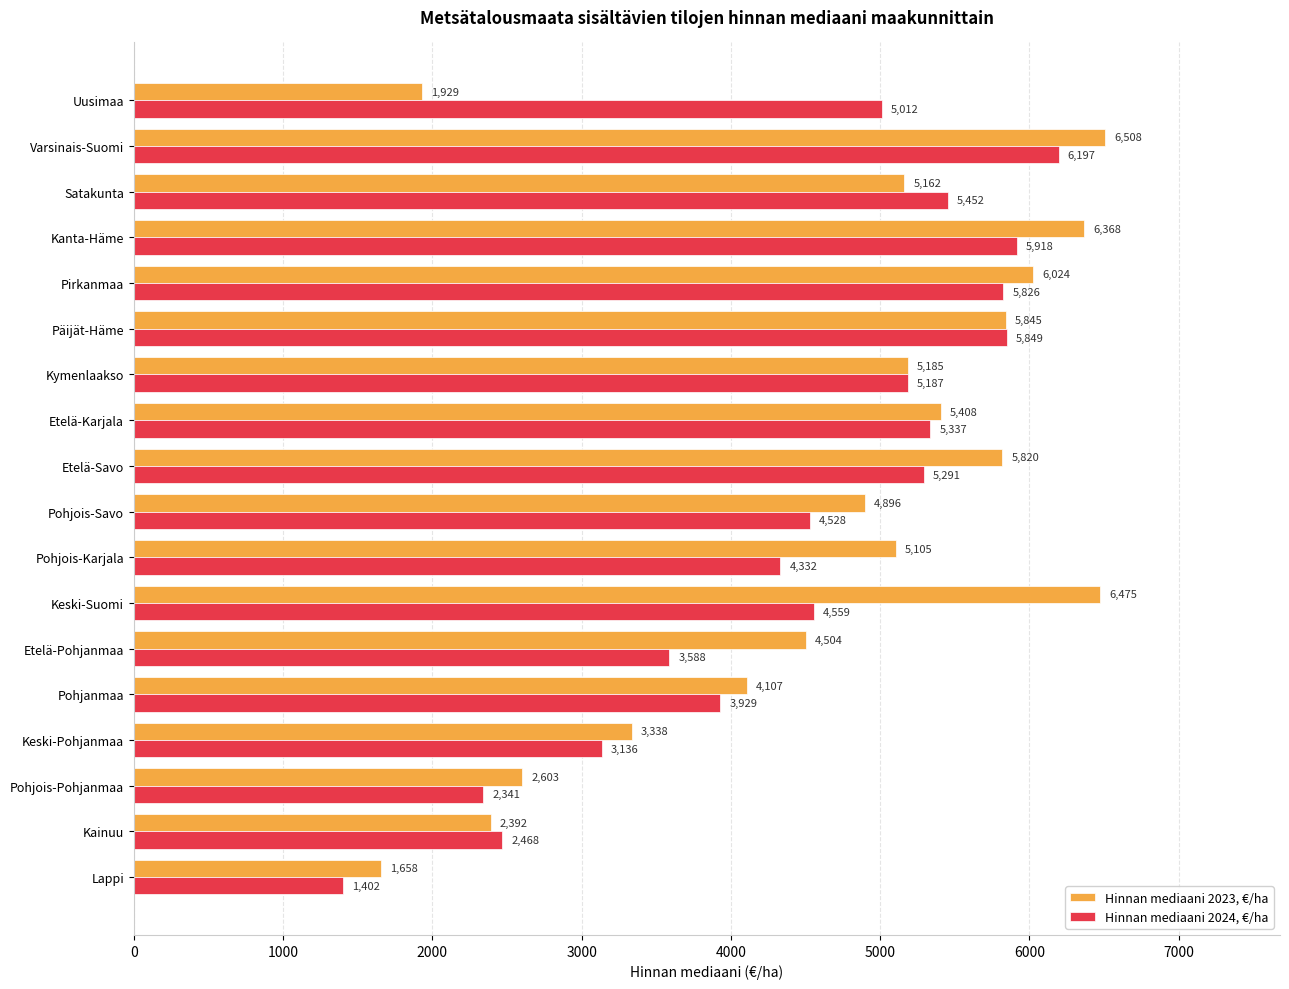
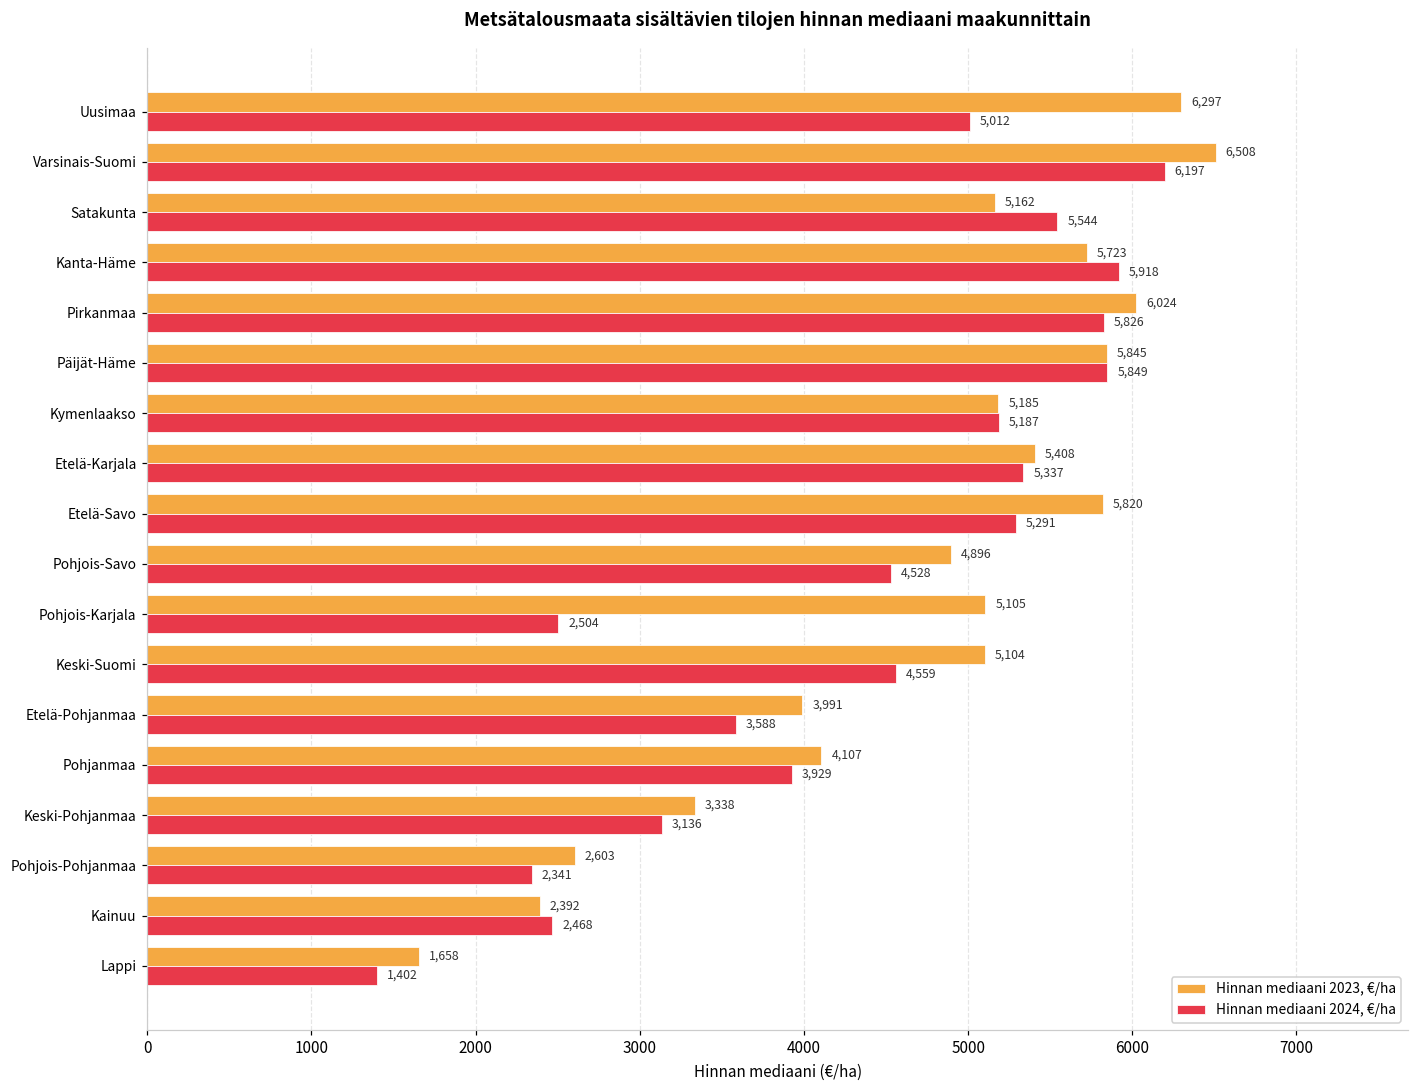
Hinnan mediaani 2023, €/ha, Uusimaa: 1,929 -> 6,297
Hinnan mediaani 2024, €/ha, Satakunta: 5,452 -> 5,544
Hinnan mediaani 2023, €/ha, Kanta-Häme: 6,368 -> 5,723
Hinnan mediaani 2024, €/ha, Pohjois-Karjala: 4,332 -> 2,504
Hinnan mediaani 2023, €/ha, Keski-Suomi: 6,475 -> 5,104
Hinnan mediaani 2023, €/ha, Etelä-Pohjanmaa: 4,504 -> 3,991
